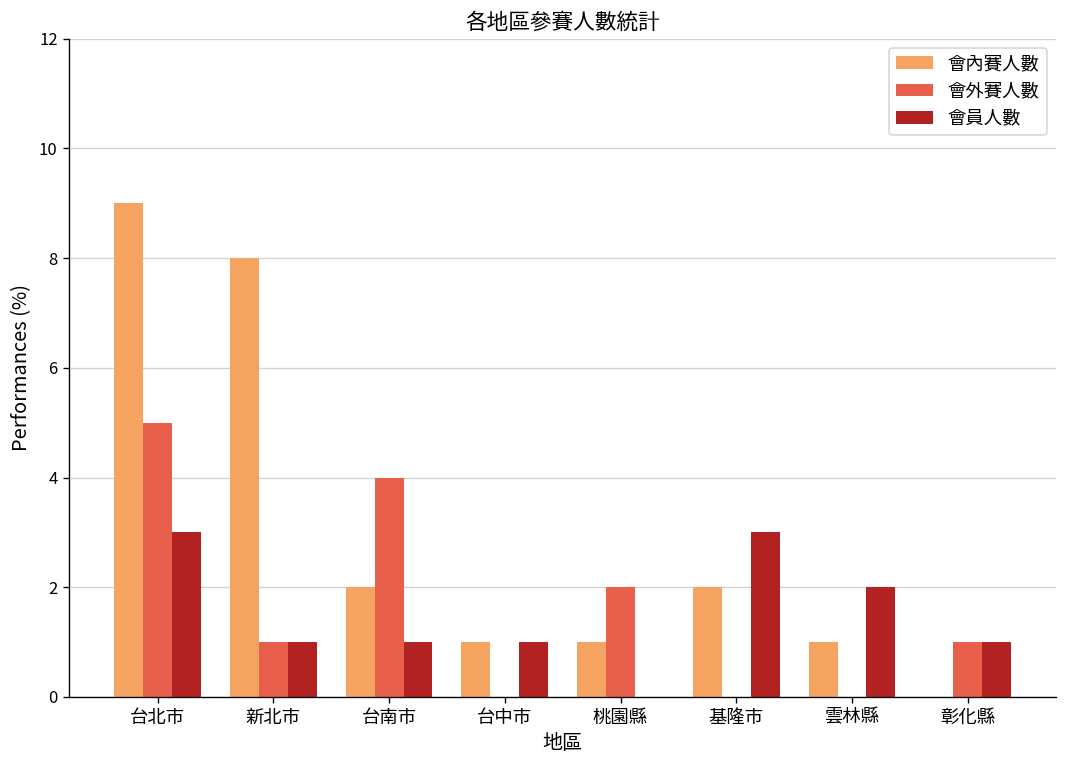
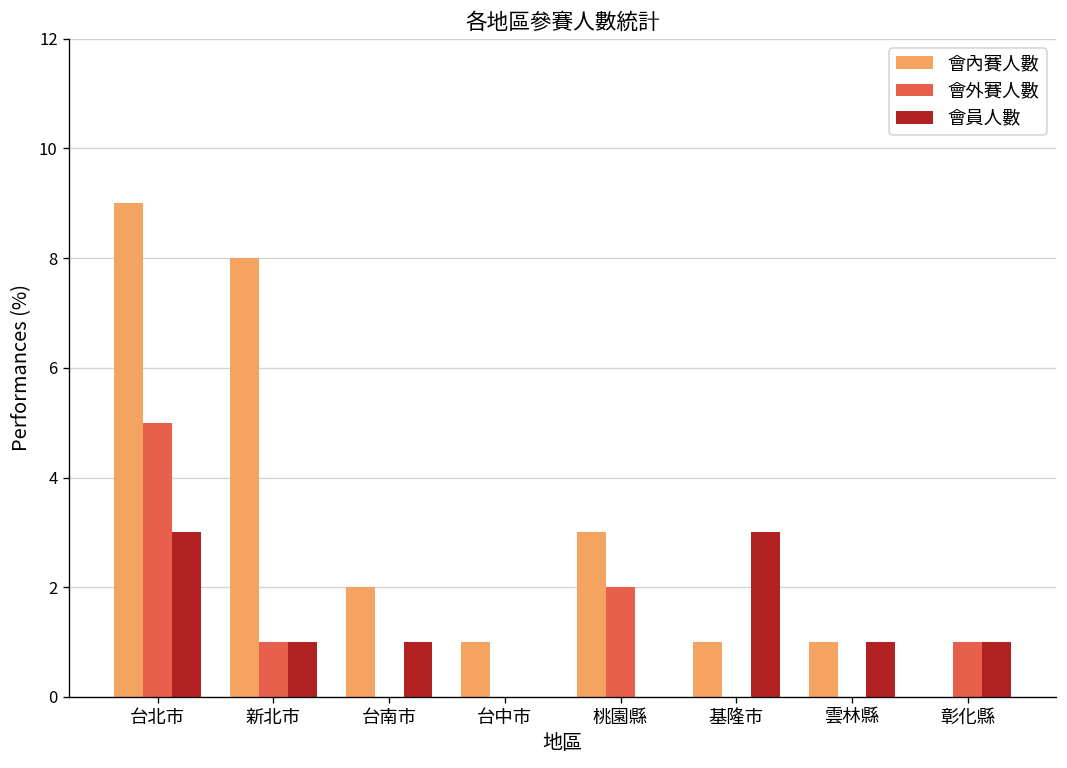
會外賽人數, 台南市: 4 -> 0
會員人數, 台中市: 1 -> 0
會內賽人數, 桃園縣: 1 -> 3
會內賽人數, 基隆市: 2 -> 1
會員人數, 雲林縣: 2 -> 1
